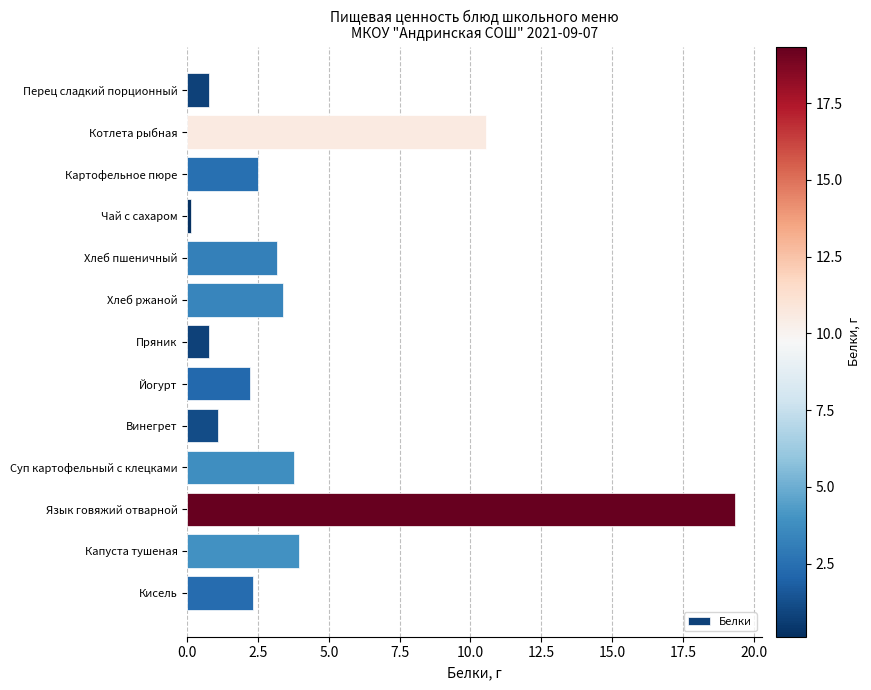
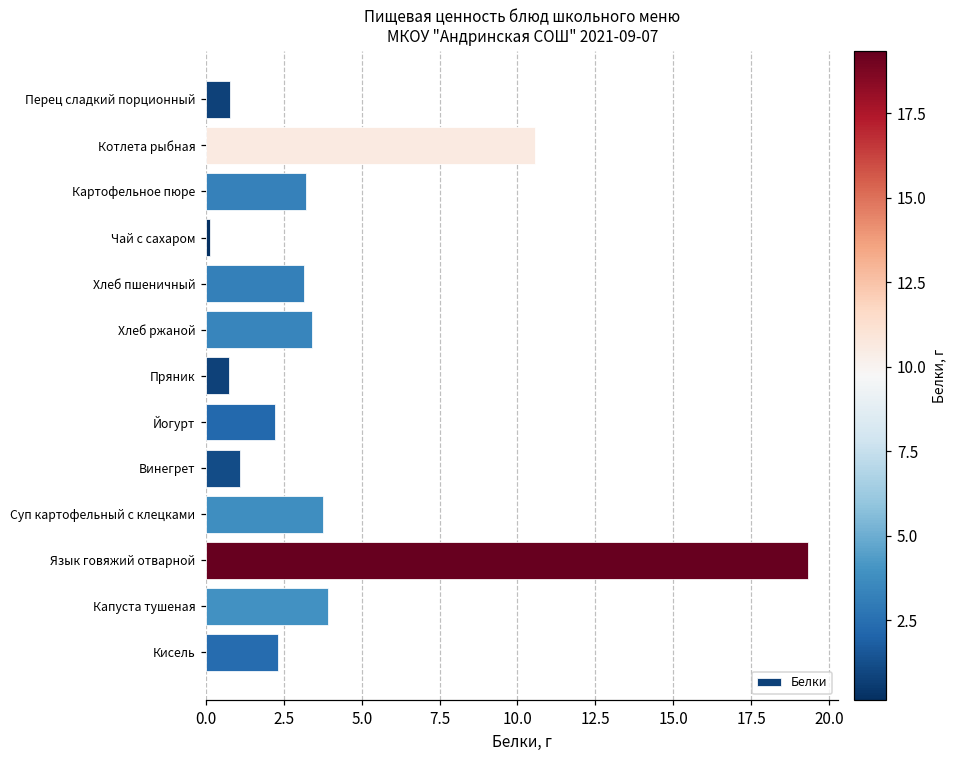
Картофельное пюре: 2.5 -> 3.2
